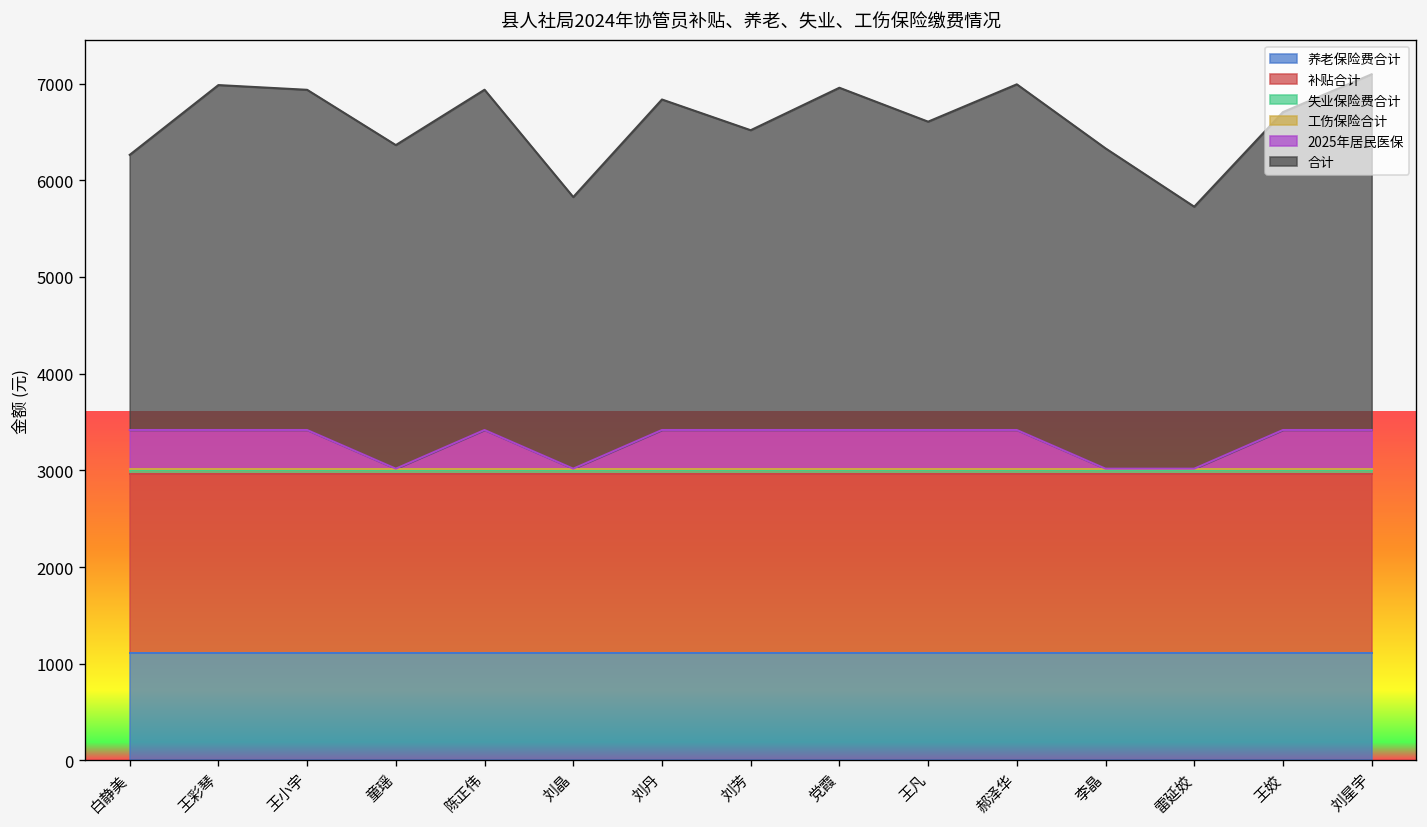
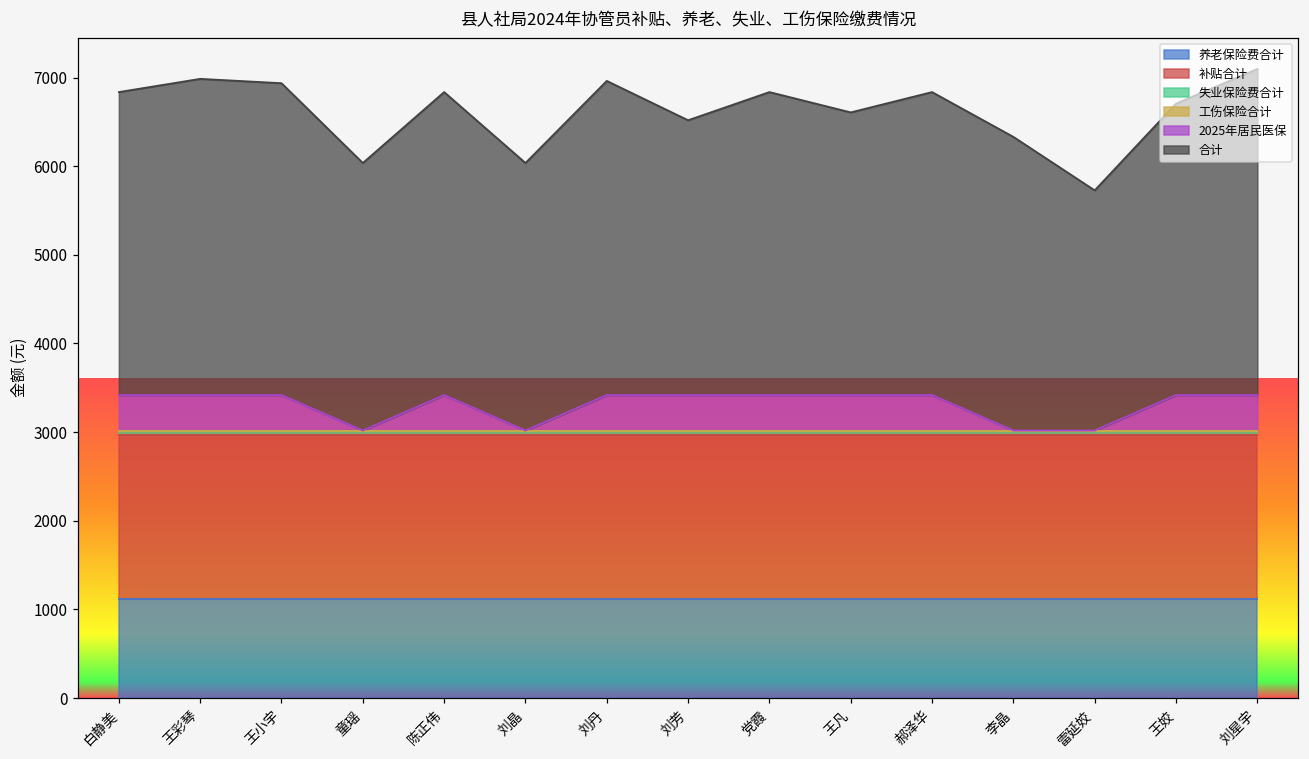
合计, 白静美: 2800 -> 3400
合计, 童瑶: 3300 -> 3000
合计, 陈正伟: 3500 -> 3400
合计, 刘晶: 2800 -> 3000
合计, 刘丹: 3400 -> 3500
合计, 党霞: 3500 -> 3400
合计, 郝泽华: 3600 -> 3400
